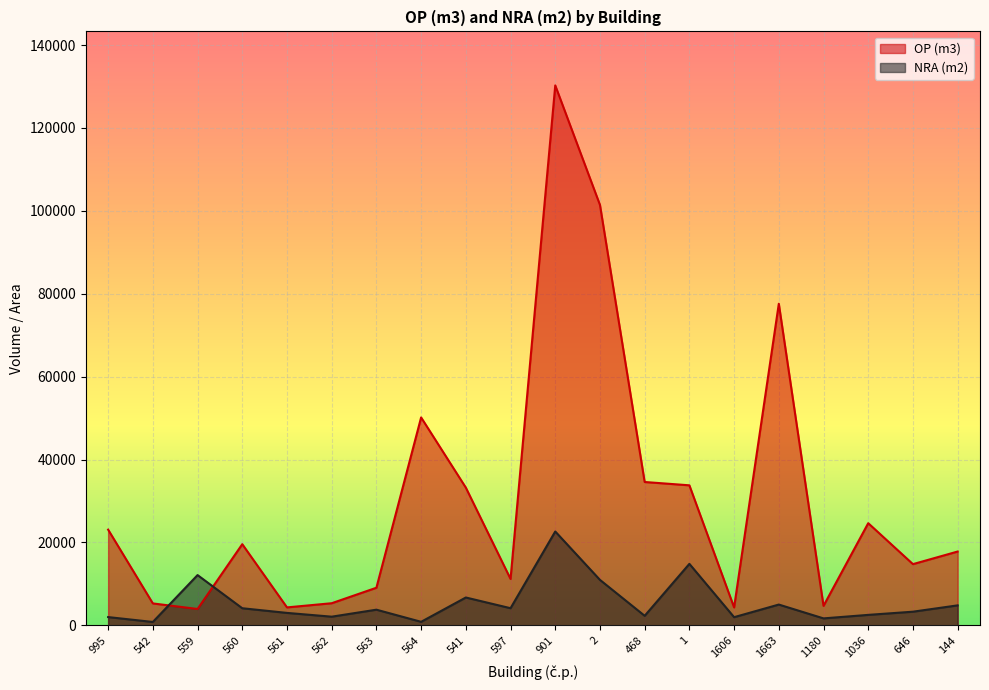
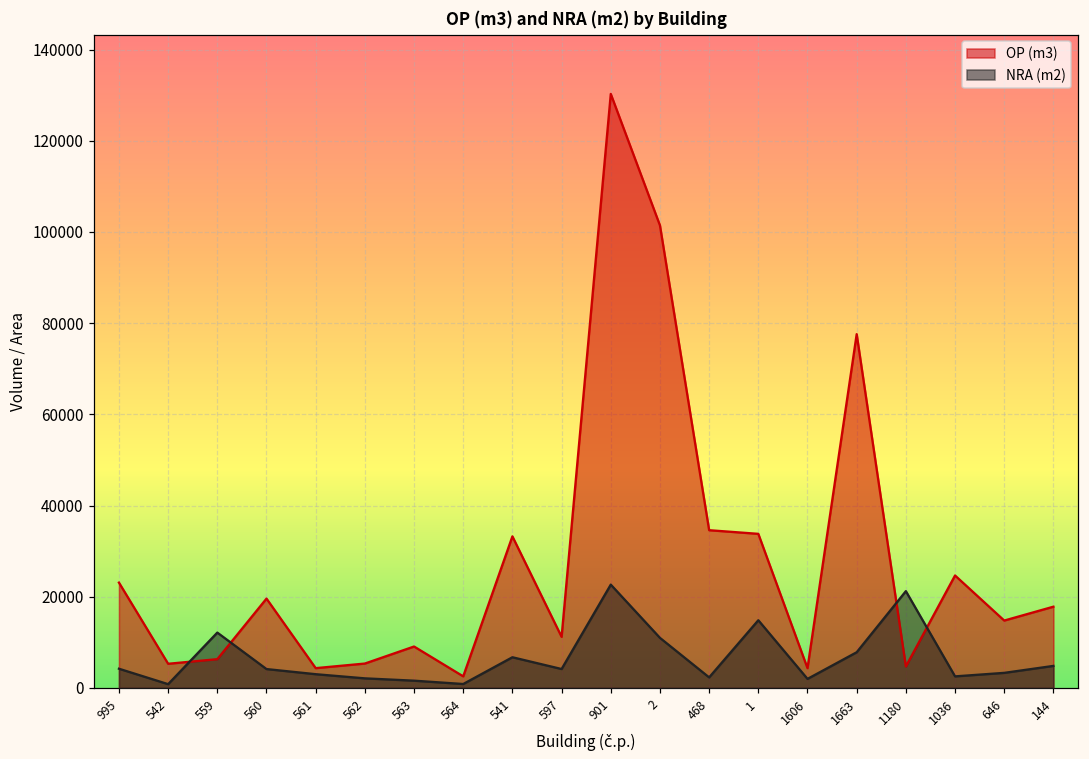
NRA (m2), 995: 2000 -> 4000
OP (m3), 559: 4000 -> 6000
NRA (m2), 563: 4000 -> 2000
OP (m3), 564: 50000 -> 3000
NRA (m2), 1663: 5000 -> 8000
NRA (m2), 1180: 2000 -> 21000
